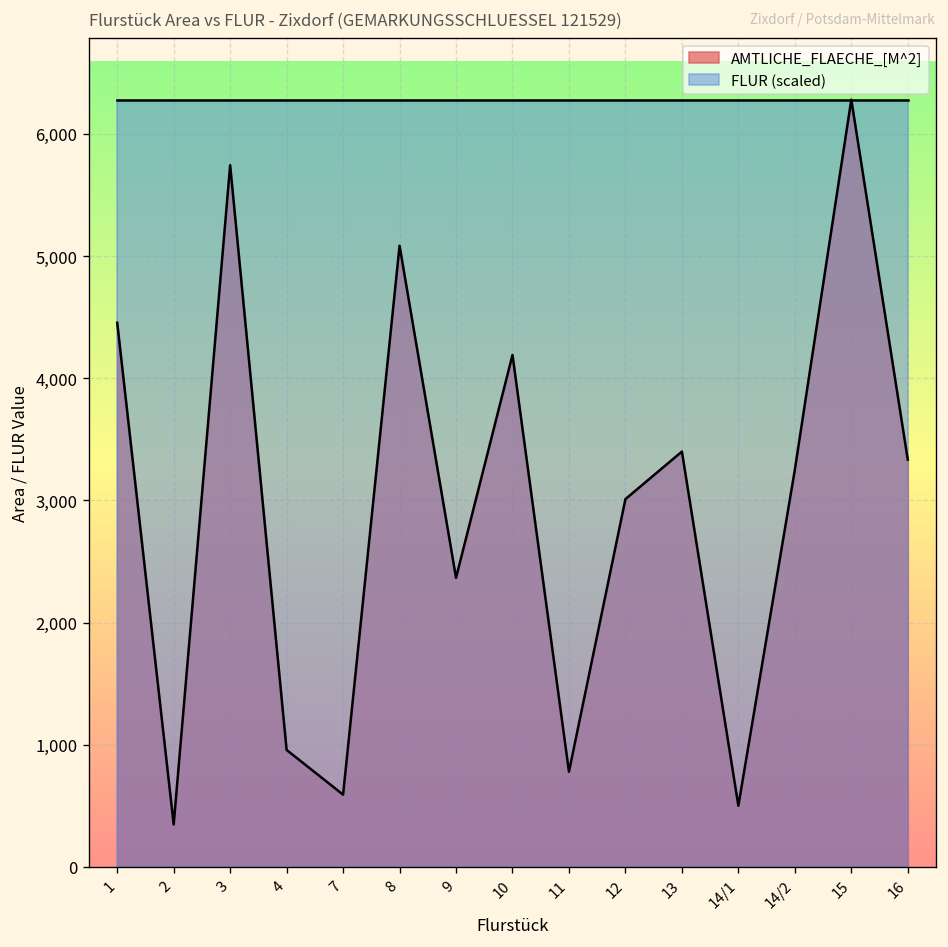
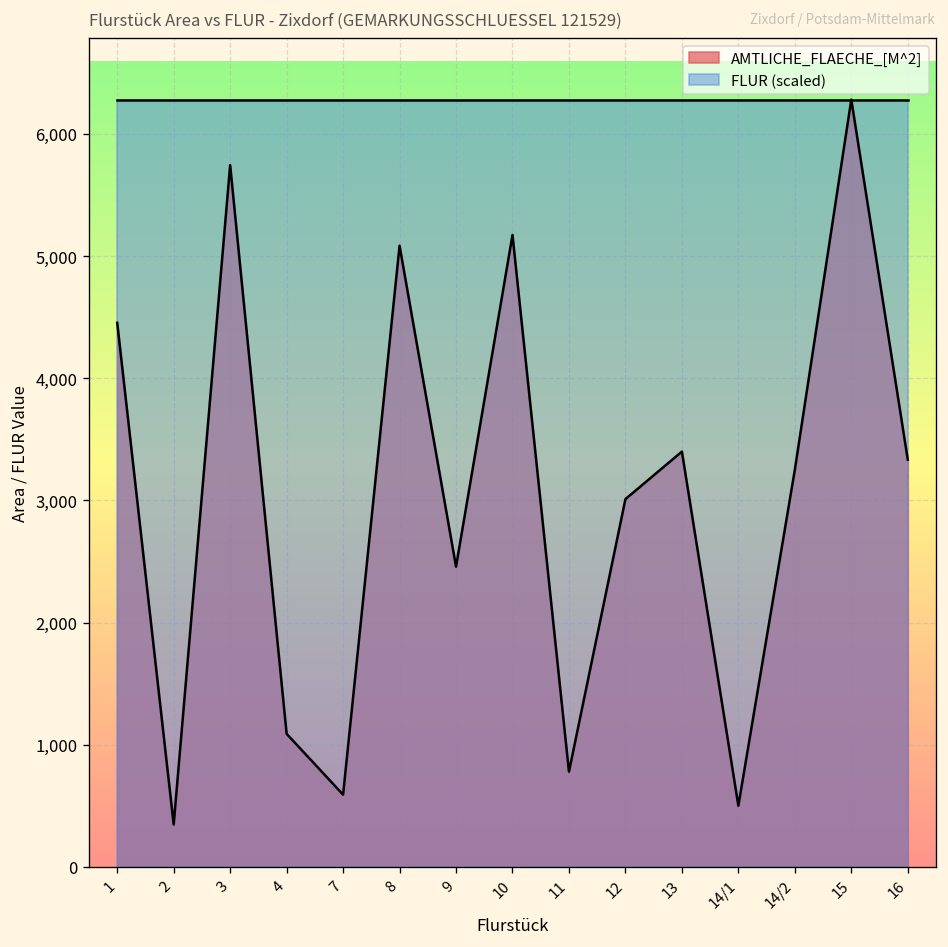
AMTLICHE_FLAECHE_[M^2], 4: 960 -> 1,090
AMTLICHE_FLAECHE_[M^2], 9: 2,370 -> 2,460
AMTLICHE_FLAECHE_[M^2], 10: 4,190 -> 5,170
